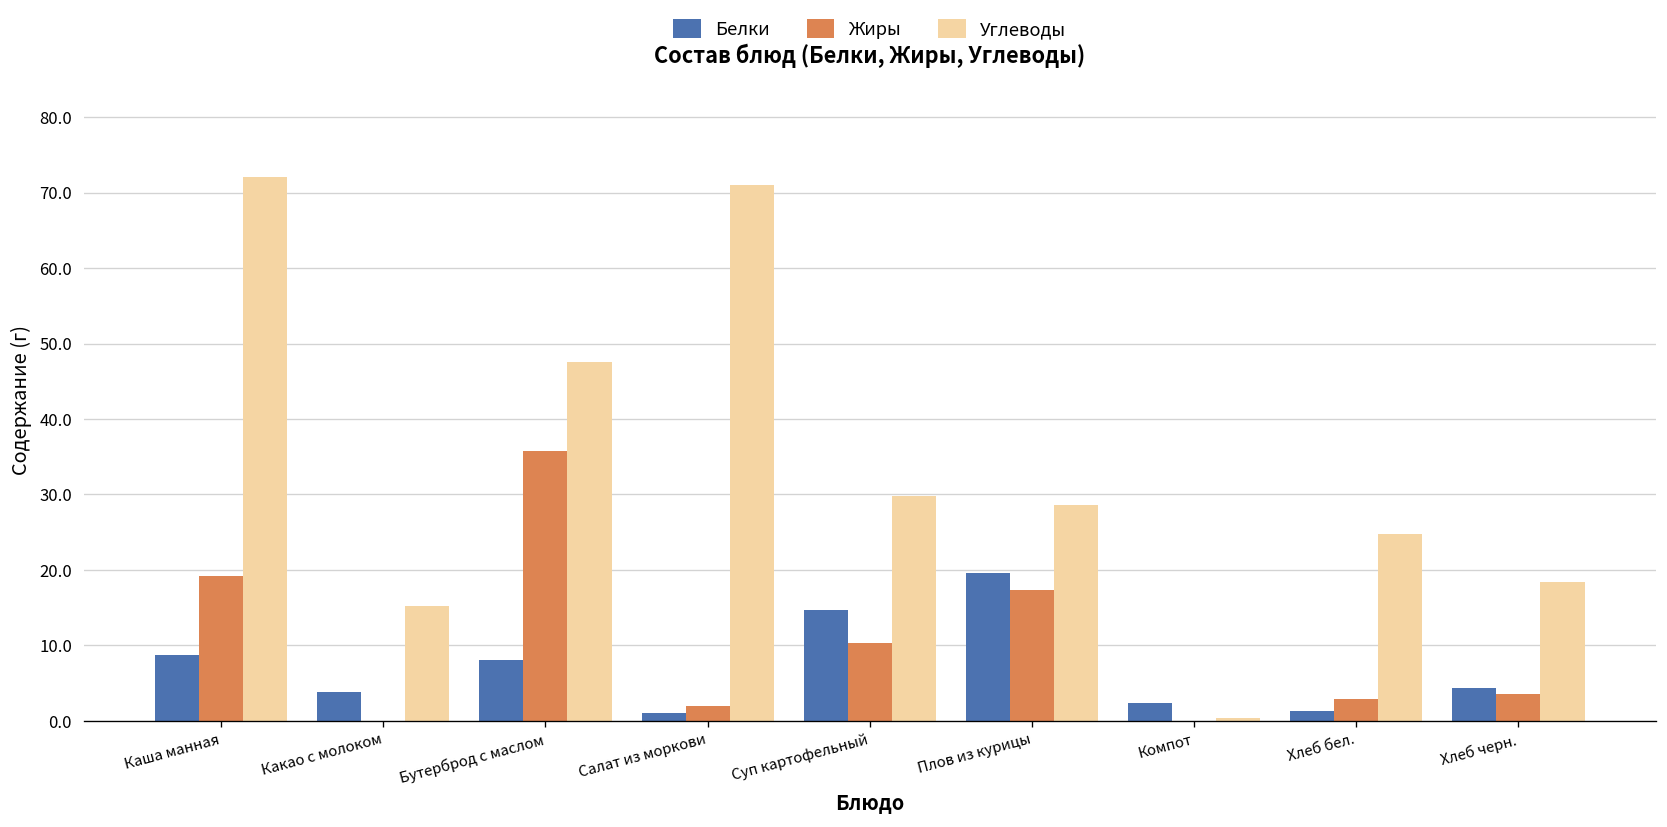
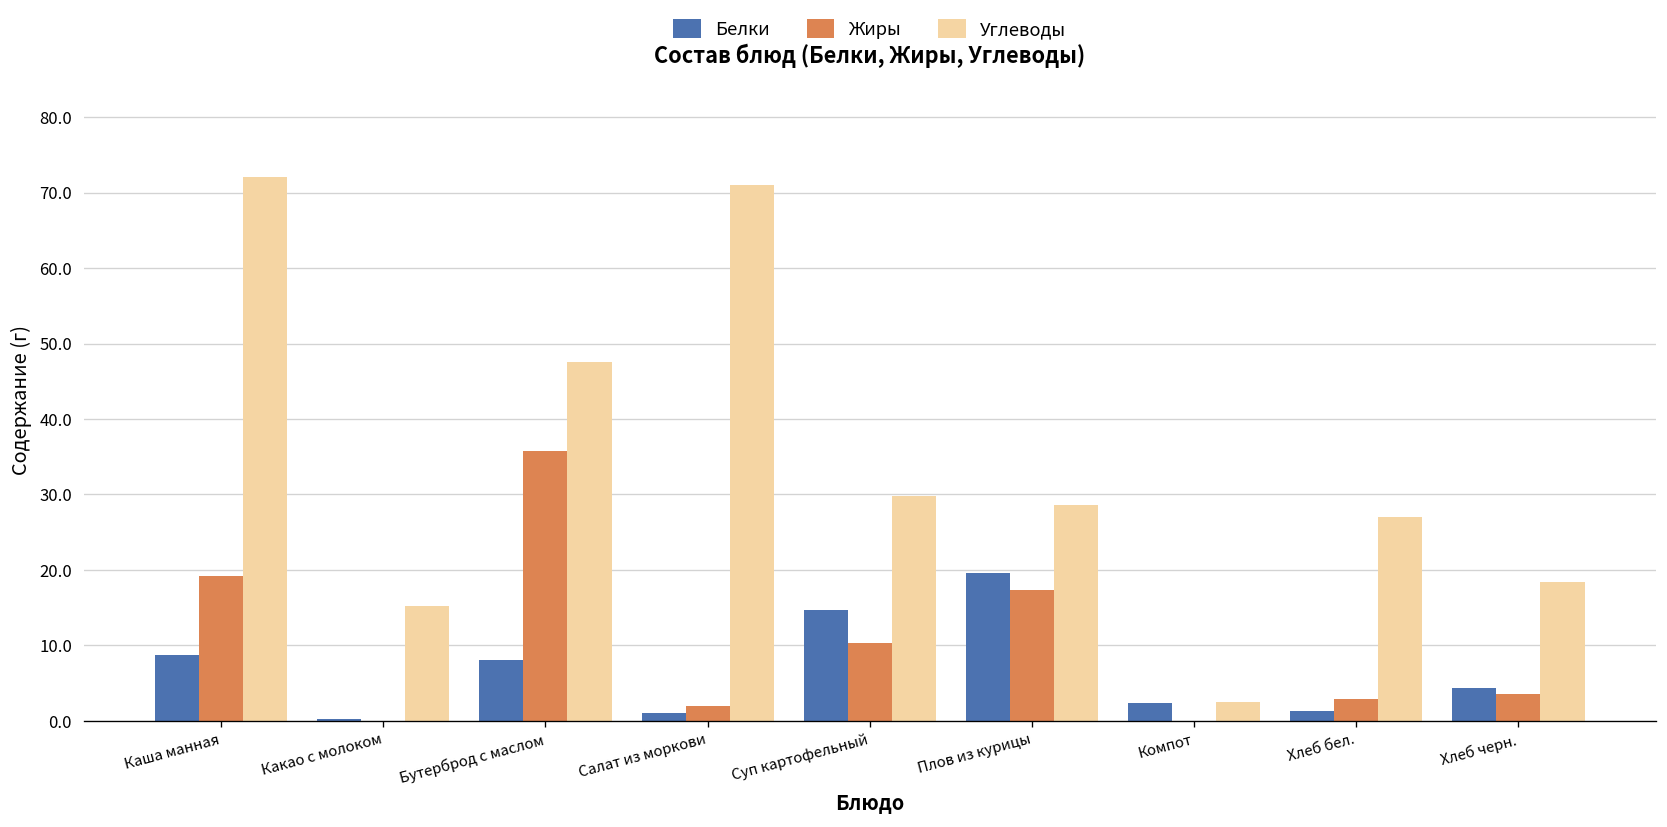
Белки, Какао с молоком: 4 -> 0
Углеводы, Компот: 0 -> 2
Углеводы, Хлеб бел.: 25 -> 27
